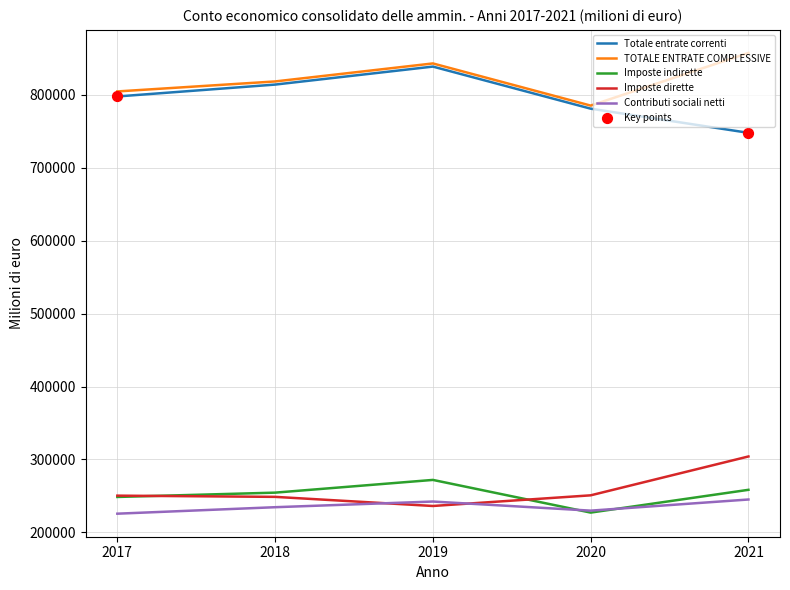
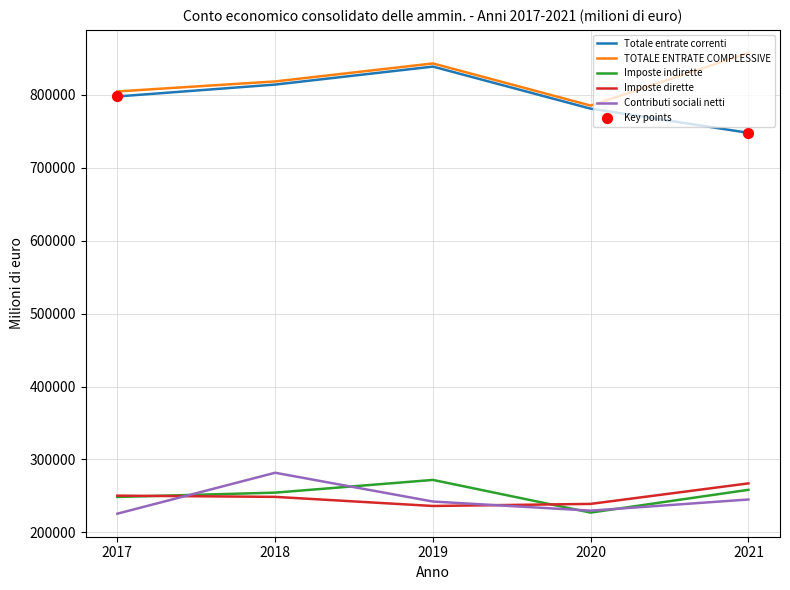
Contributi sociali netti, 2018: 230000 -> 280000
Imposte dirette, 2020: 250000 -> 240000
Imposte dirette, 2021: 300000 -> 270000
